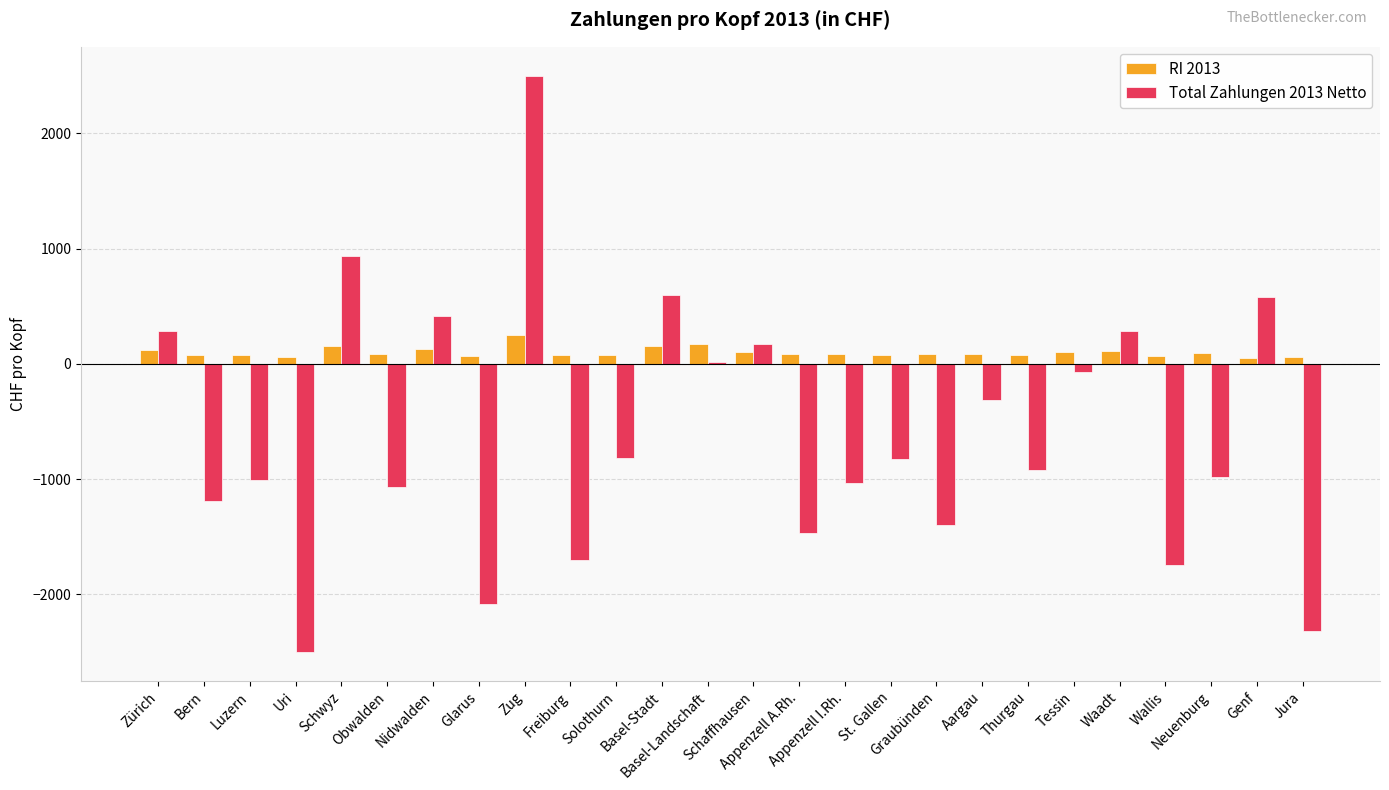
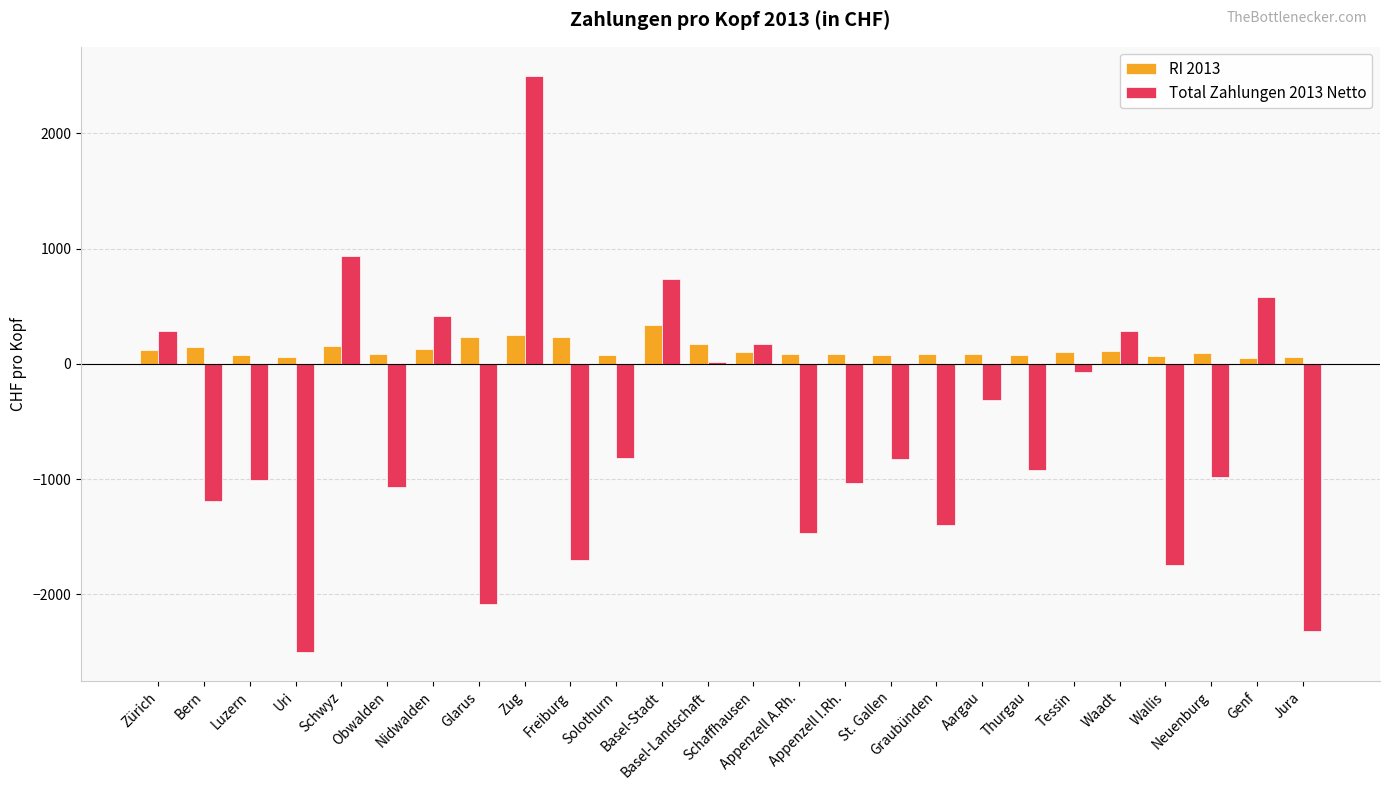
RI 2013, Bern: 70 -> 150
RI 2013, Glarus: 70 -> 230
RI 2013, Freiburg: 70 -> 230
RI 2013, Basel-Stadt: 150 -> 340
Total Zahlungen 2013 Netto, Basel-Stadt: 600 -> 730
